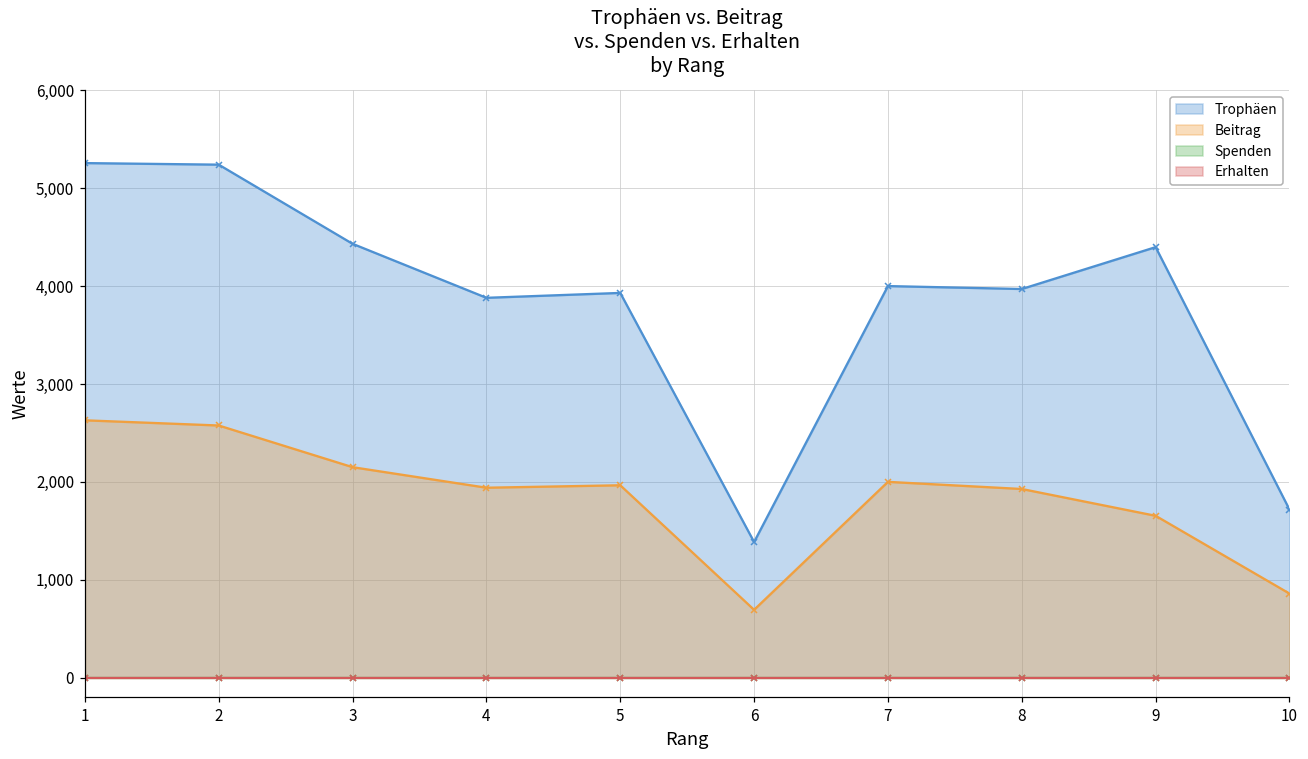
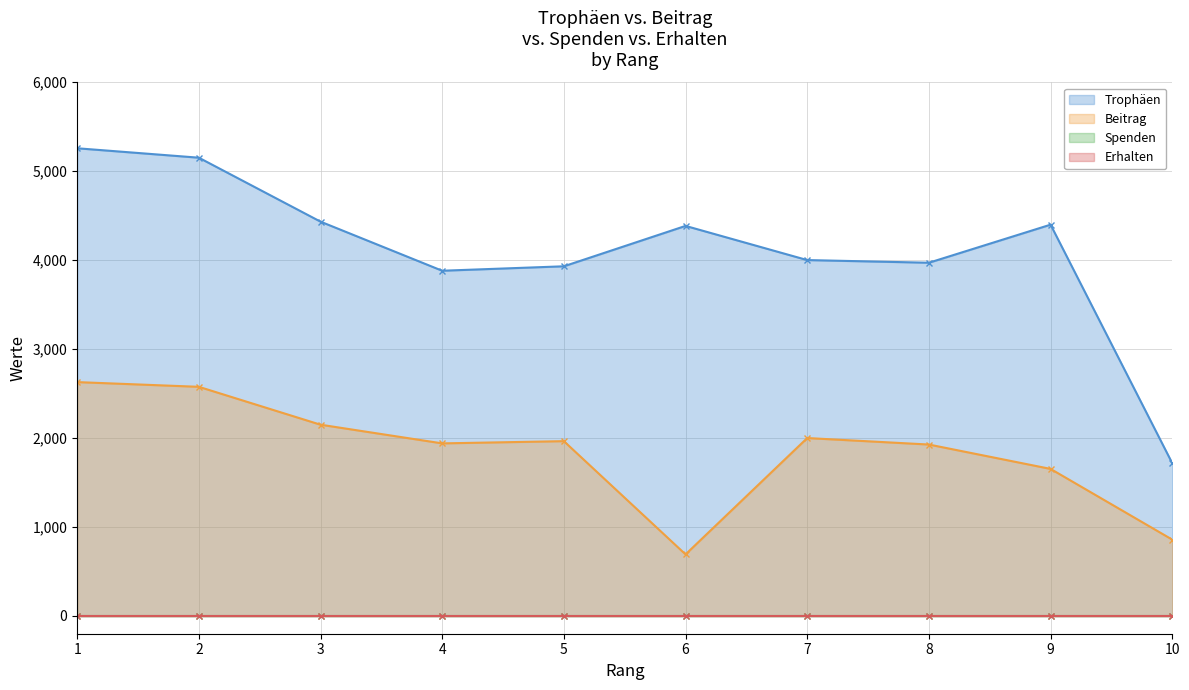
Trophäen, 2: 5,240 -> 5,150
Trophäen, 6: 1,400 -> 4,400
